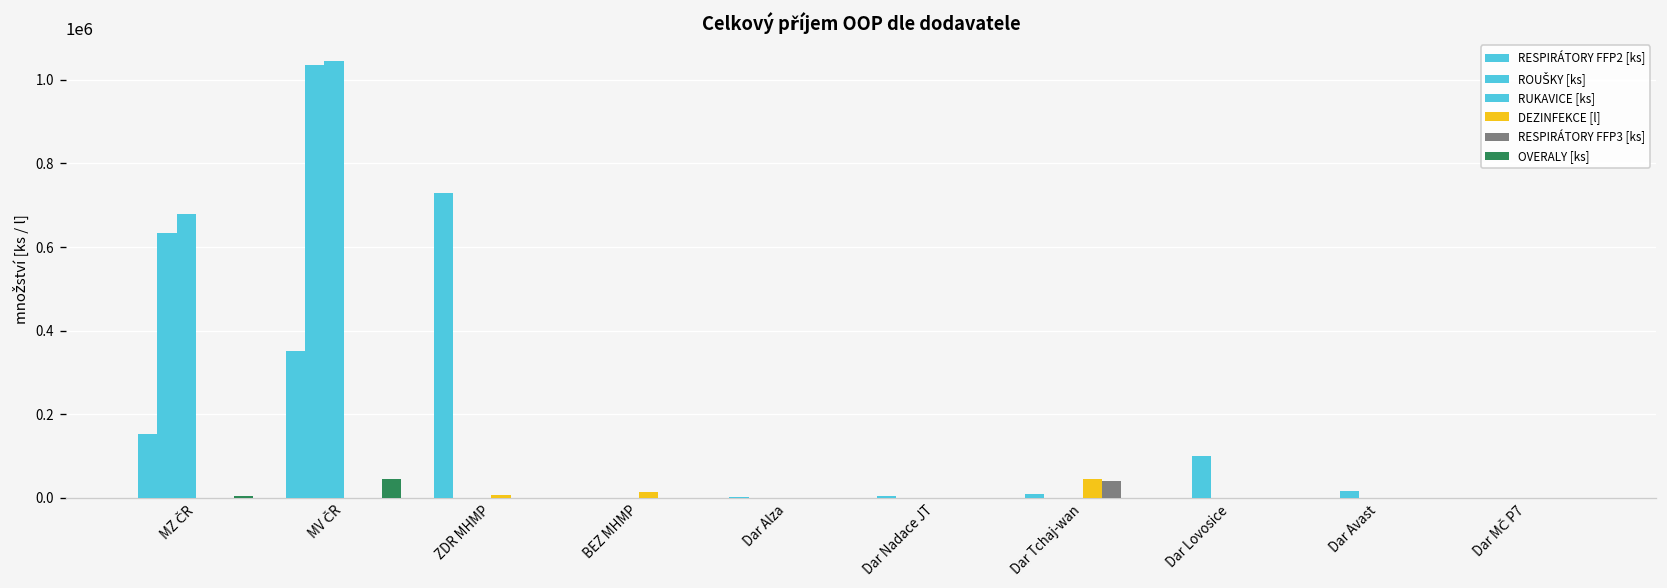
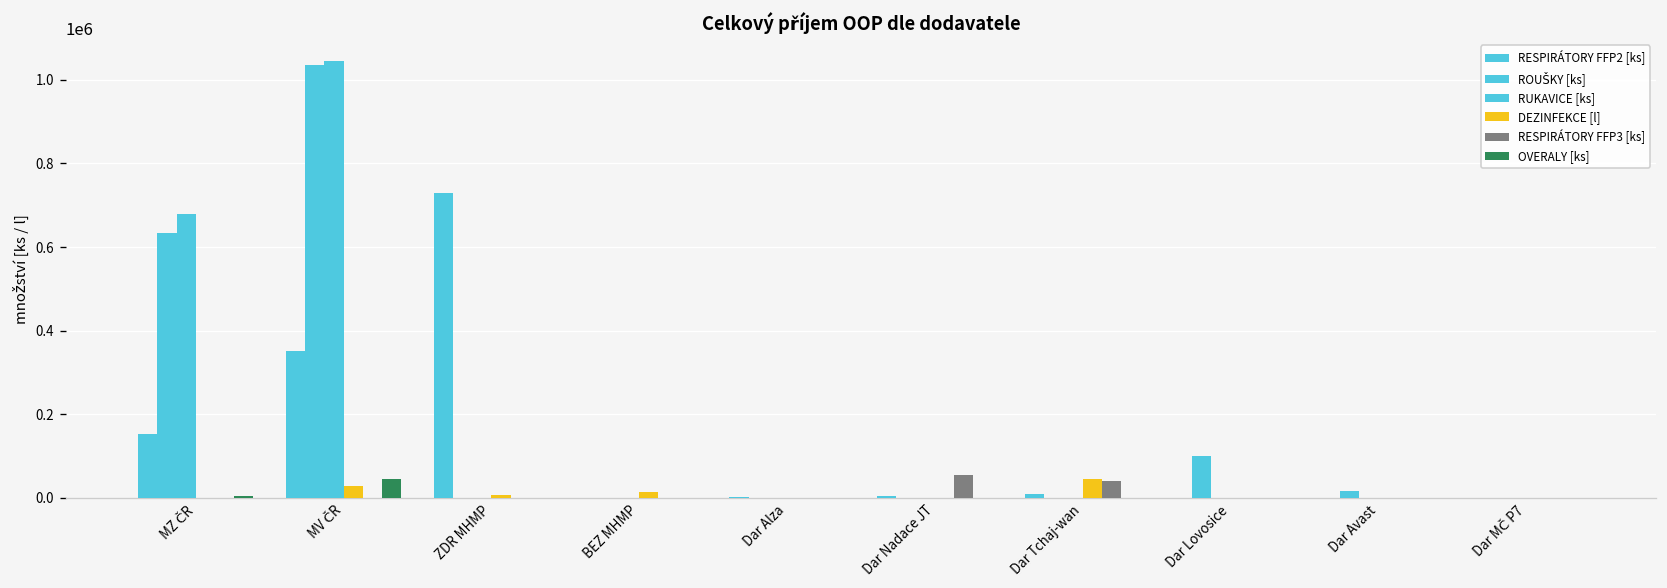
DEZINFEKCE [l], MV ČR: 0 -> 30000
RESPIRÁTORY FFP3 [ks], Dar Nadace JT: 0 -> 50000
